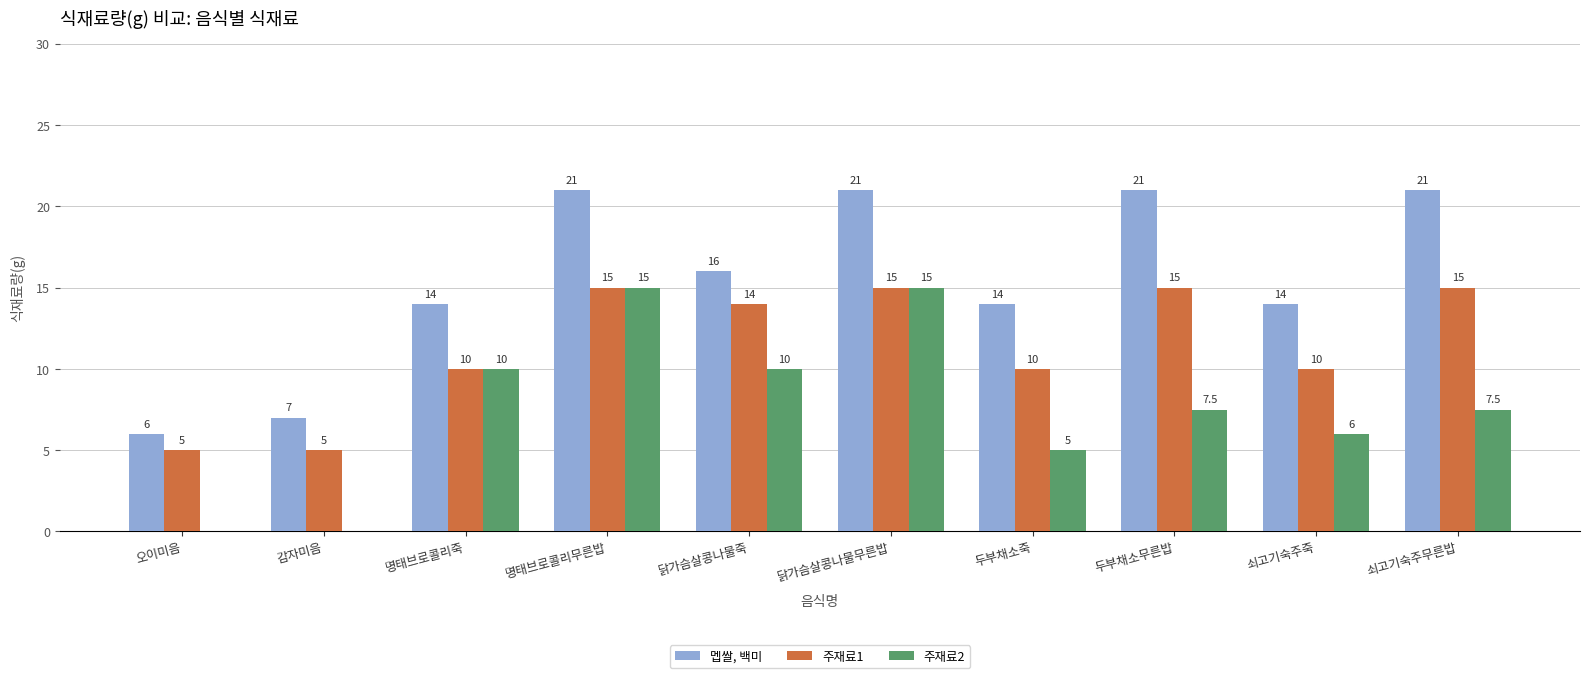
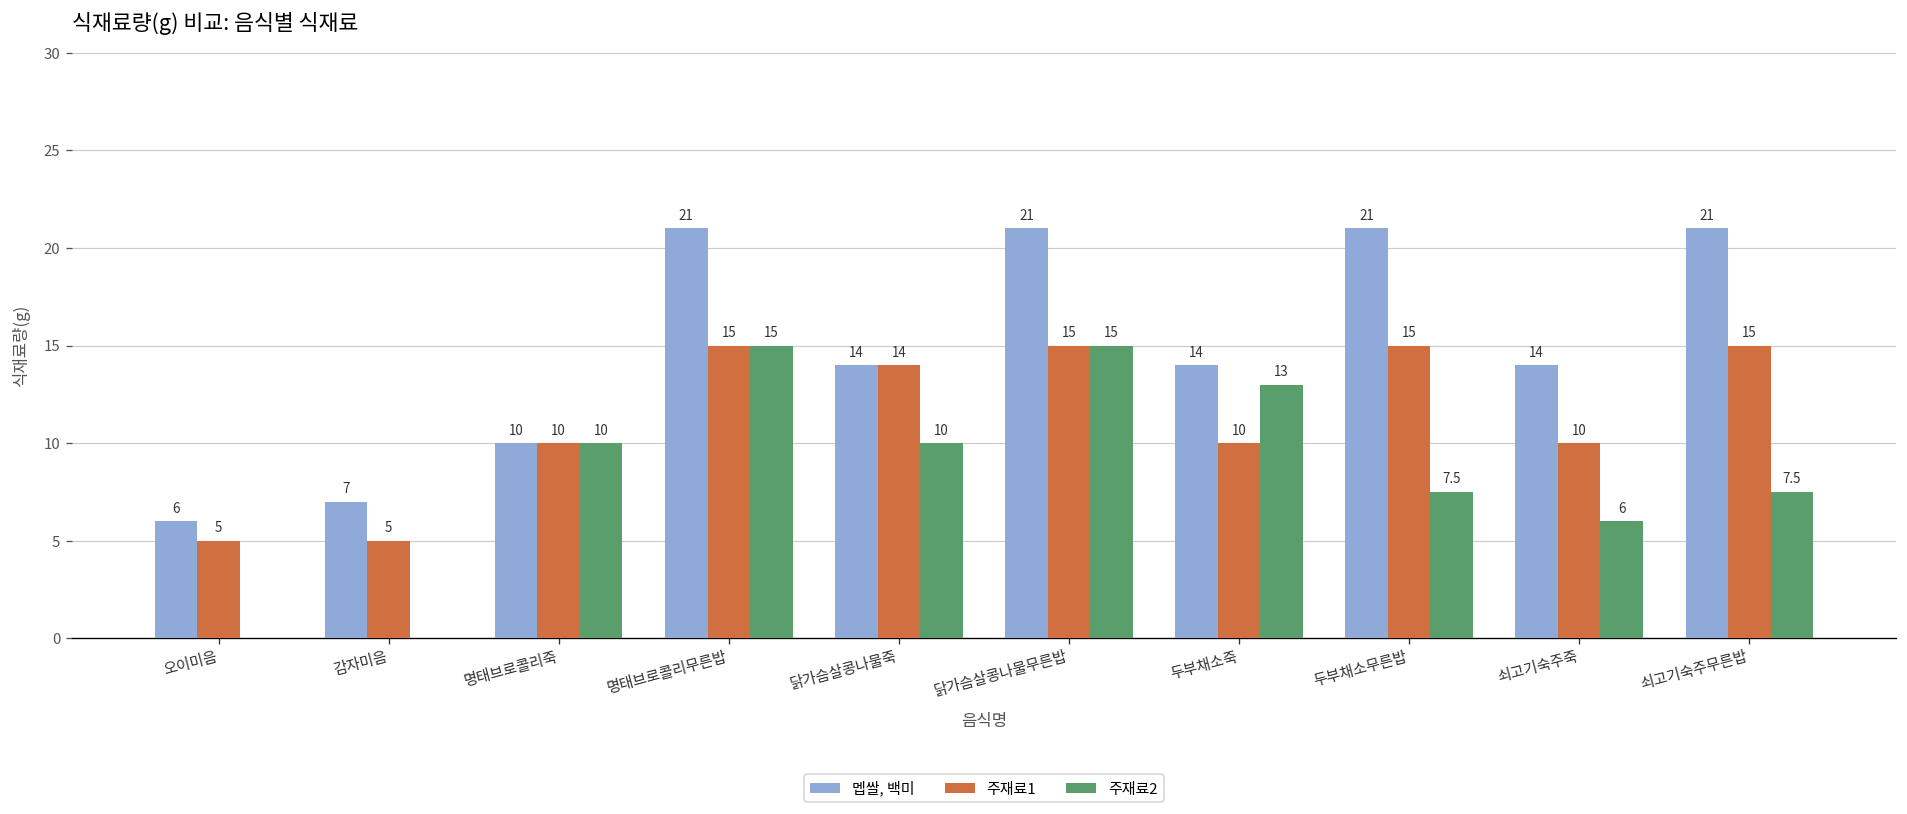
멥쌀, 백미, 명태브로콜리죽: 14 -> 10
멥쌀, 백미, 닭가슴살콩나물죽: 16 -> 14
주재료2, 두부채소죽: 5 -> 13
